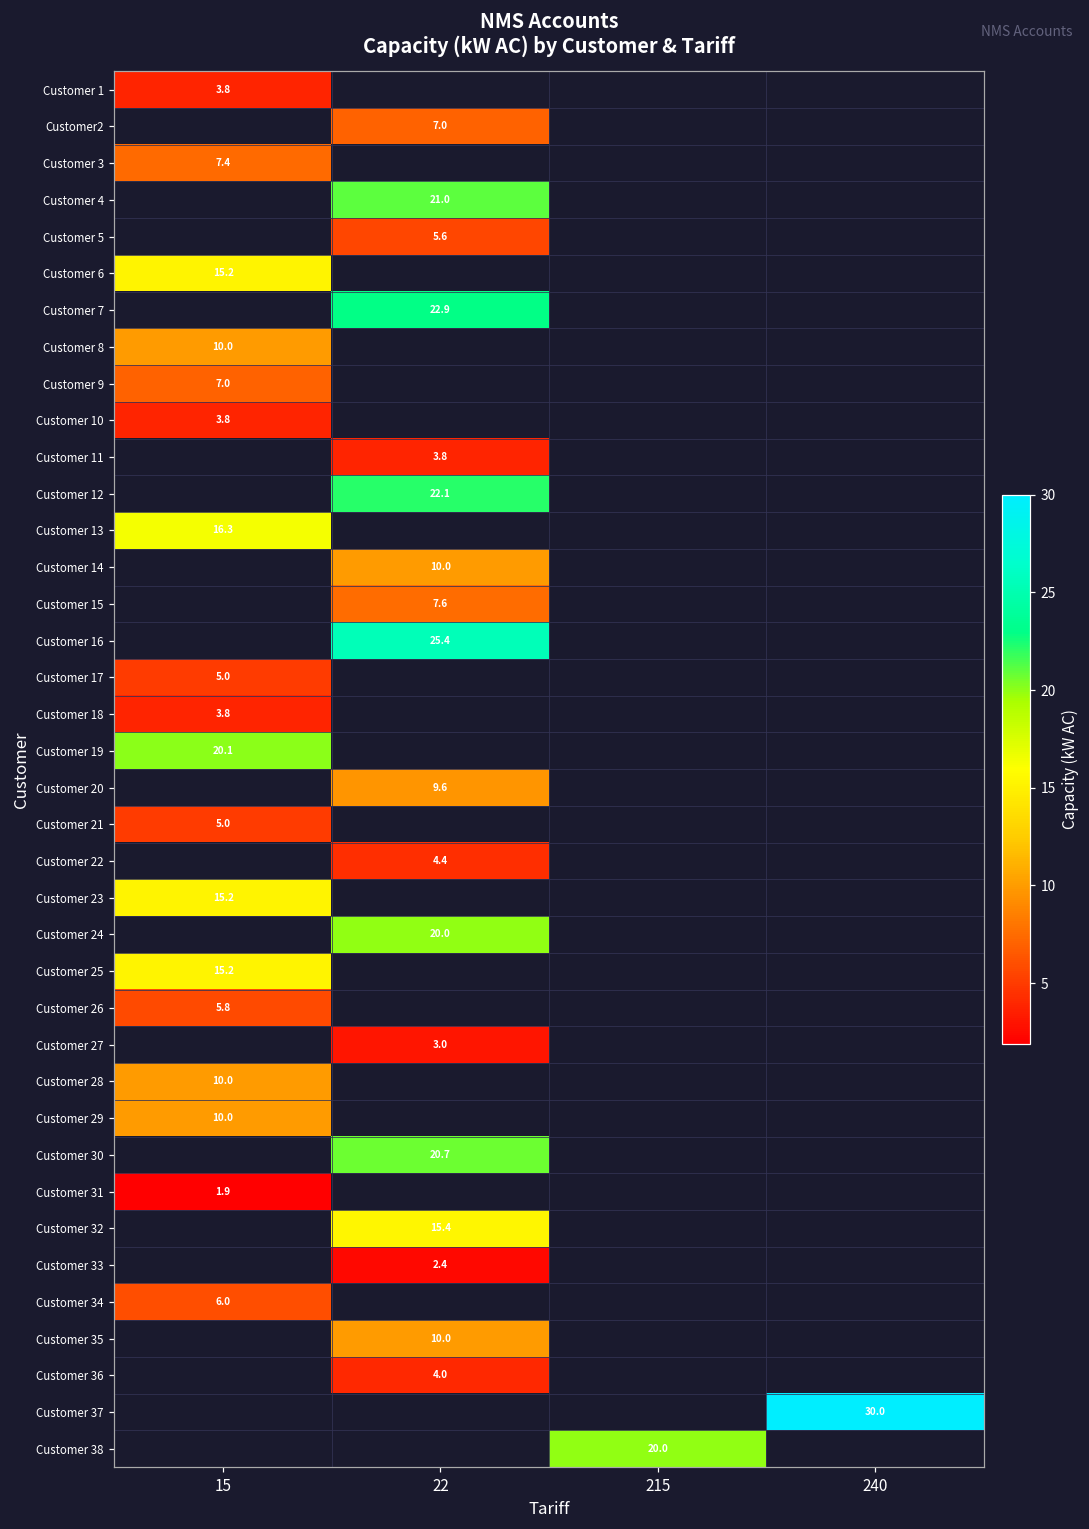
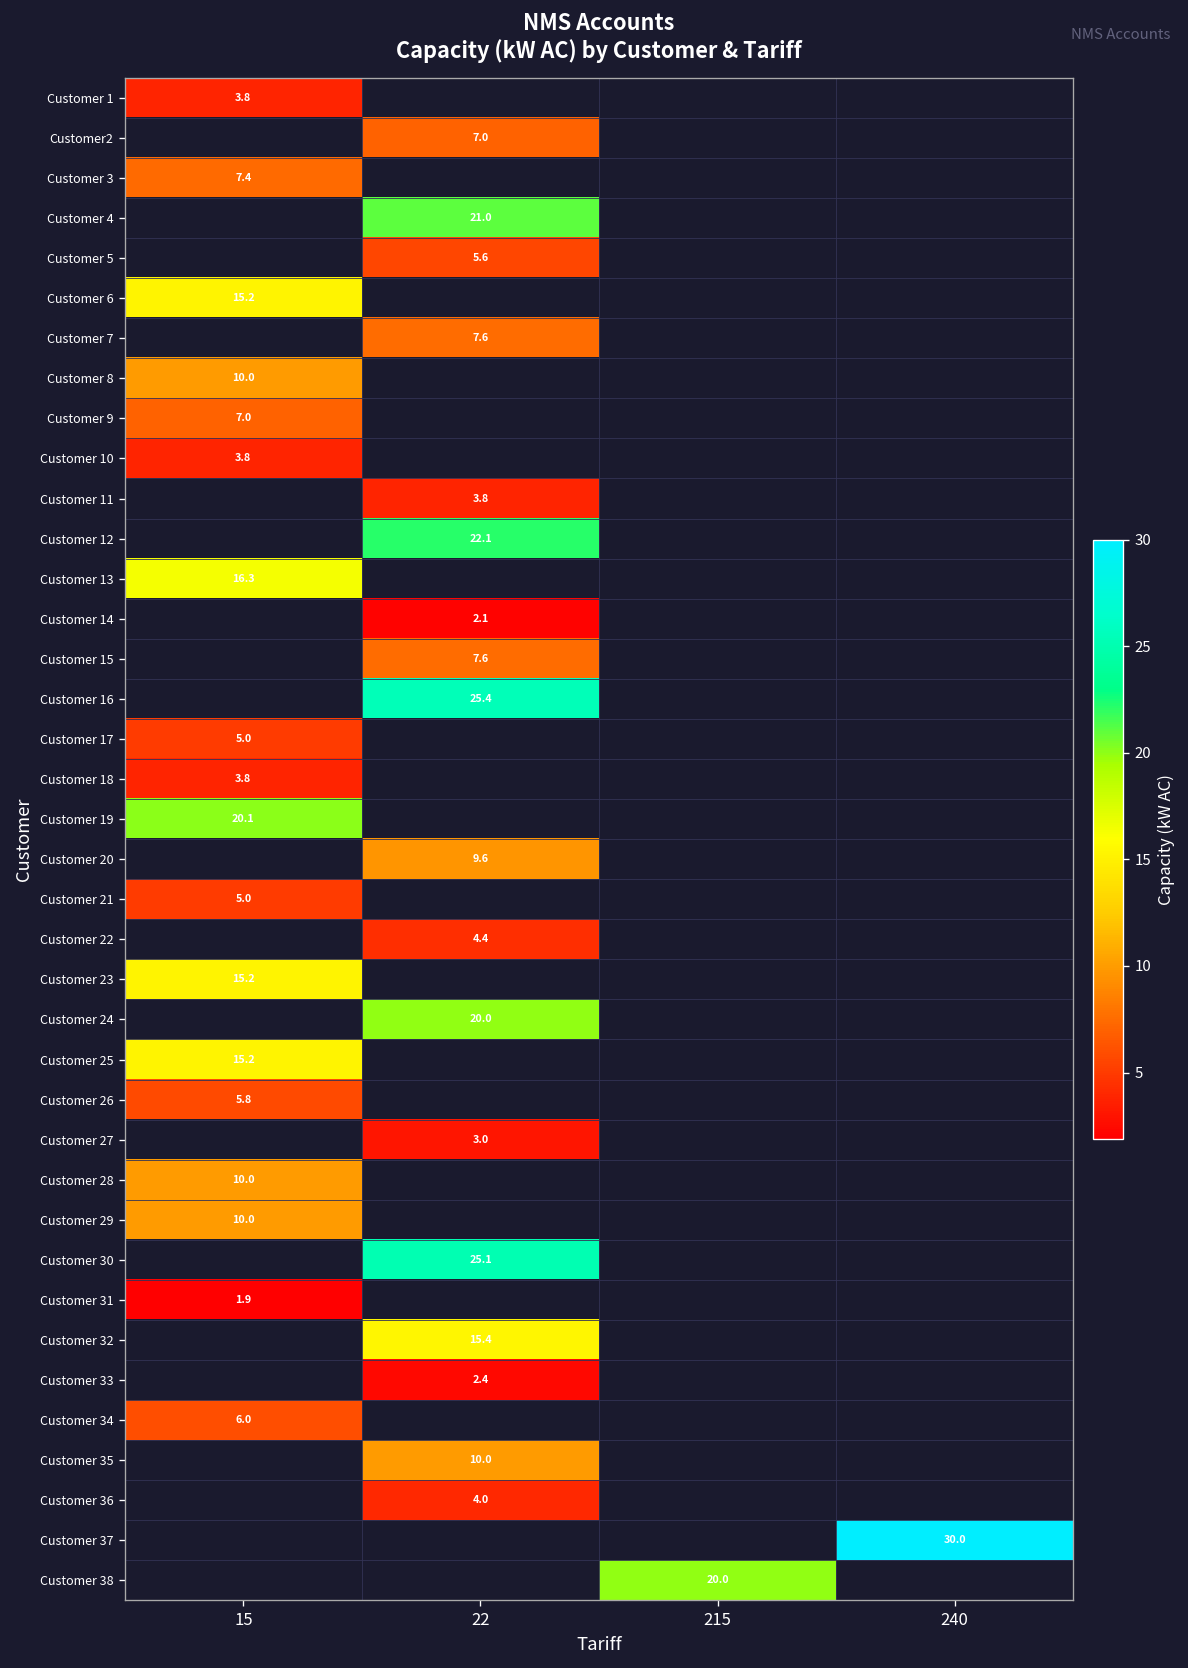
Customer 7, 22: 22.9 -> 7.6
Customer 14, 22: 10.0 -> 2.1
Customer 30, 22: 20.7 -> 25.1
